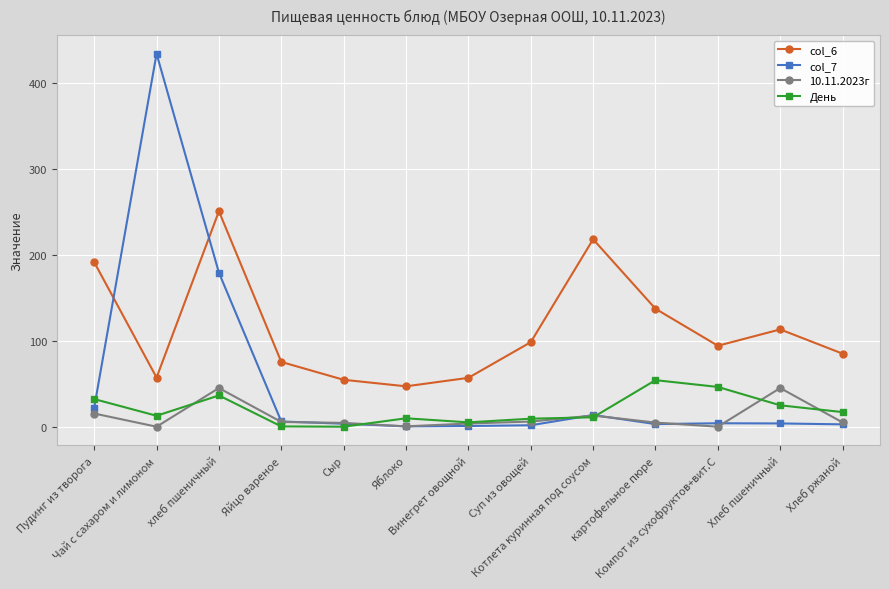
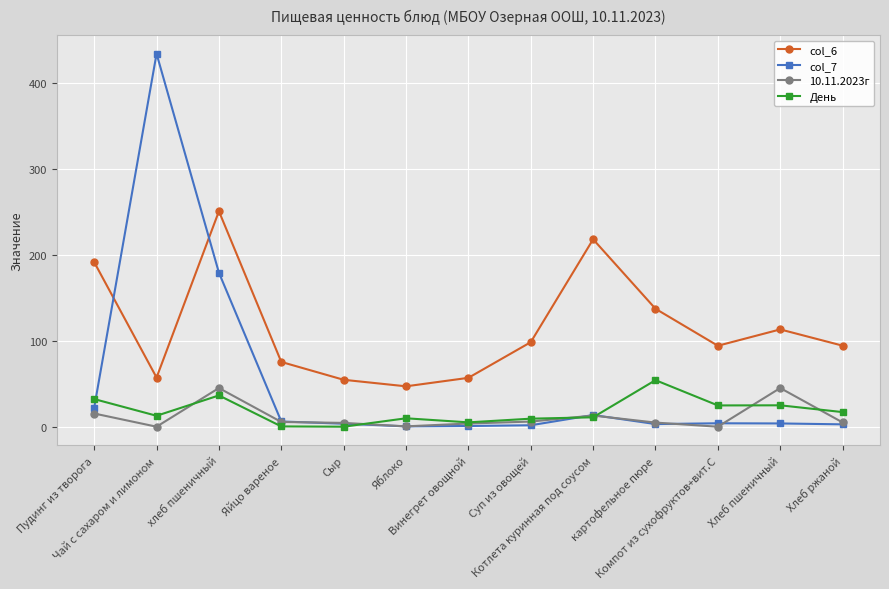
День, Компот из сухофруктов+вит.С: 50 -> 20
col_6, Хлеб ржаной: 85 -> 94
